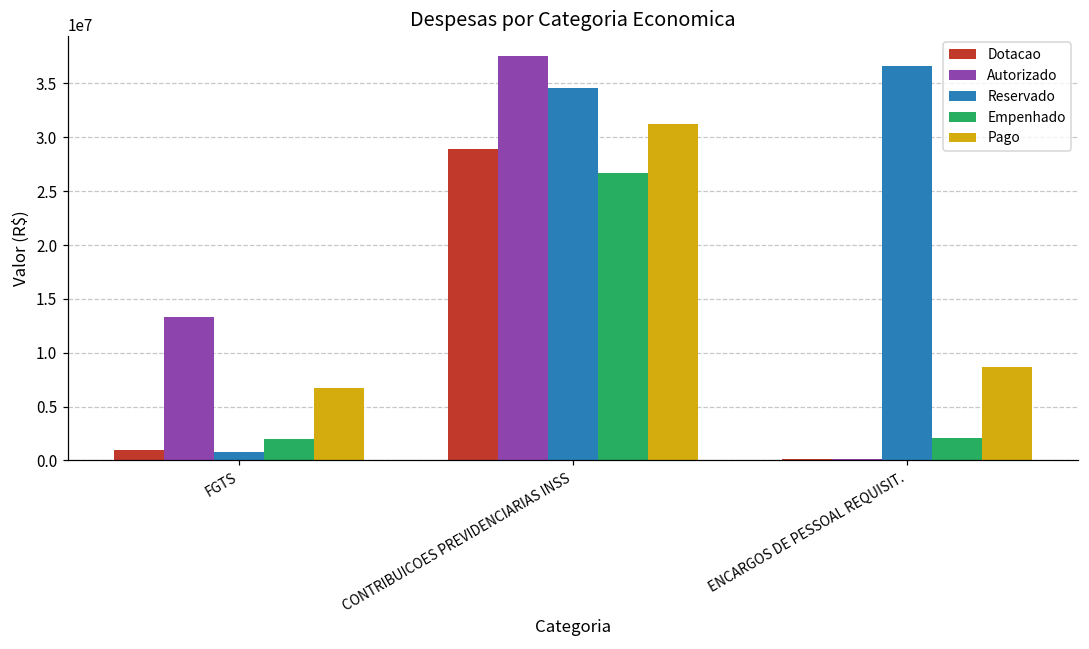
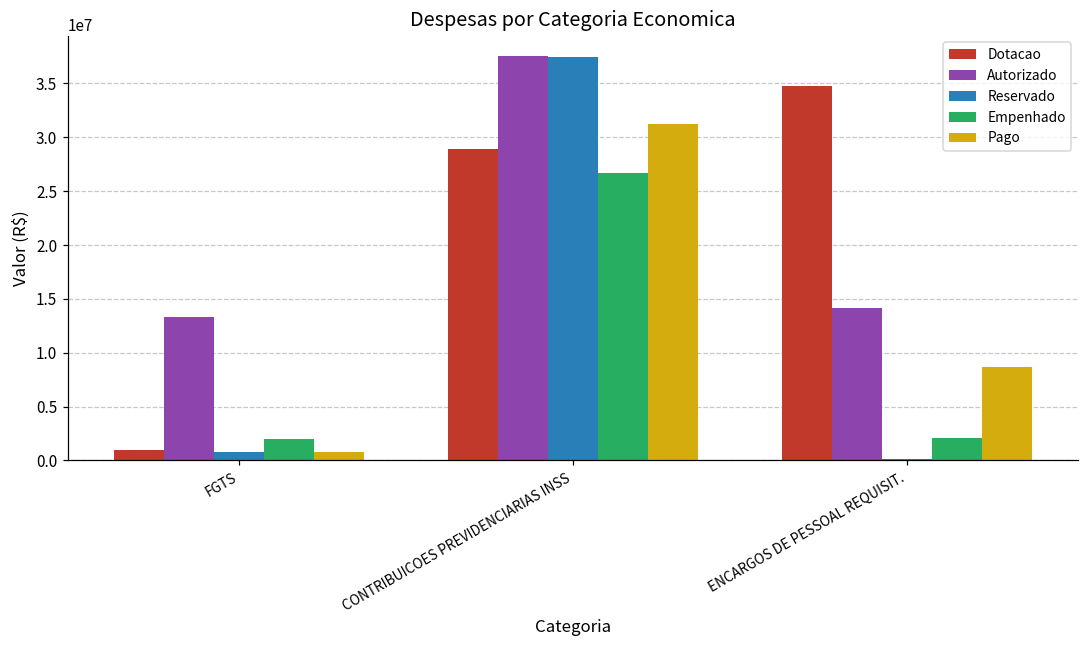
Pago, FGTS: 7000000 -> 1000000
Reservado, CONTRIBUICOES PREVIDENCIARIAS INSS: 35000000 -> 37000000
Dotacao, ENCARGOS DE PESSOAL REQUISIT.: 0 -> 35000000
Autorizado, ENCARGOS DE PESSOAL REQUISIT.: 0 -> 14000000
Reservado, ENCARGOS DE PESSOAL REQUISIT.: 37000000 -> 0
